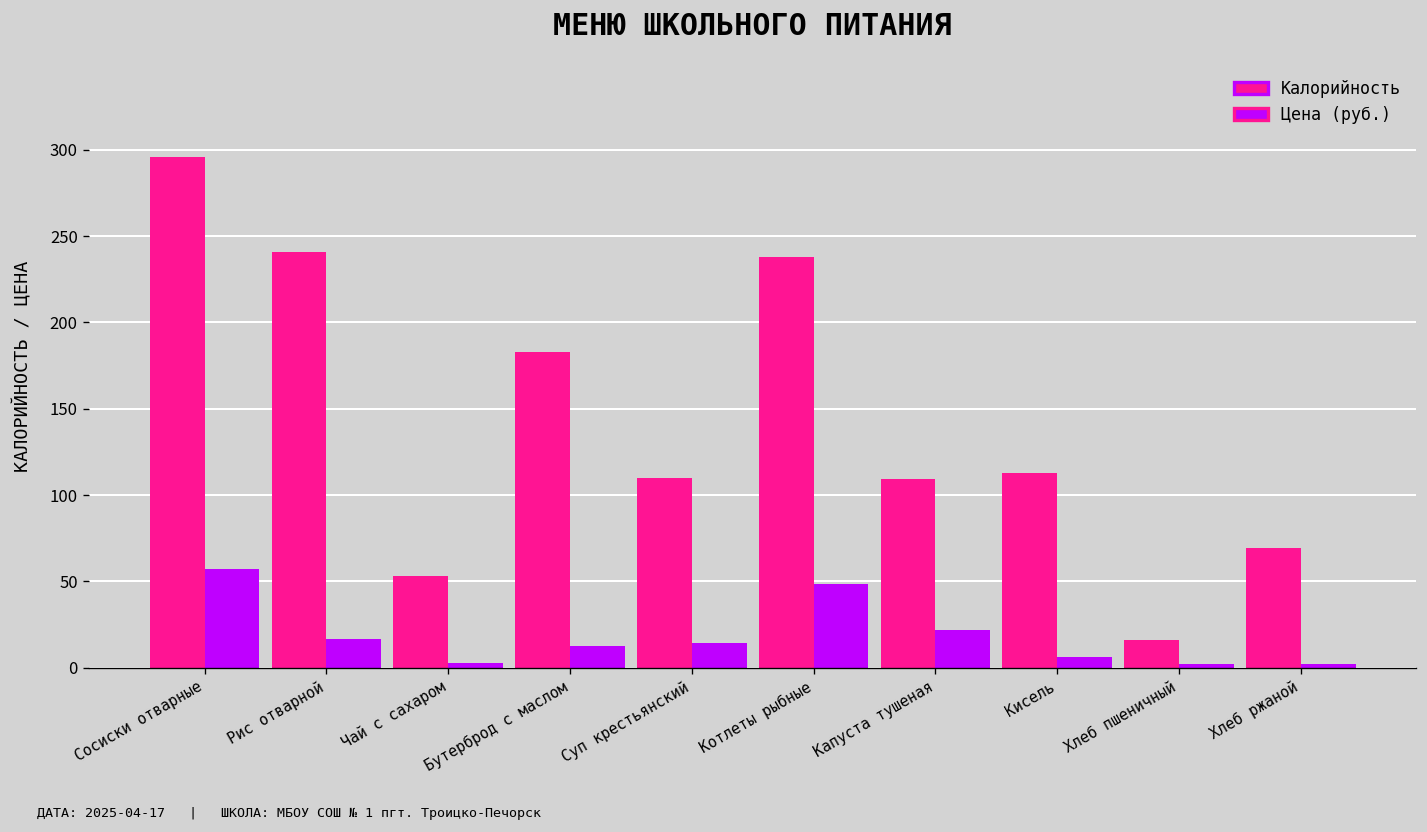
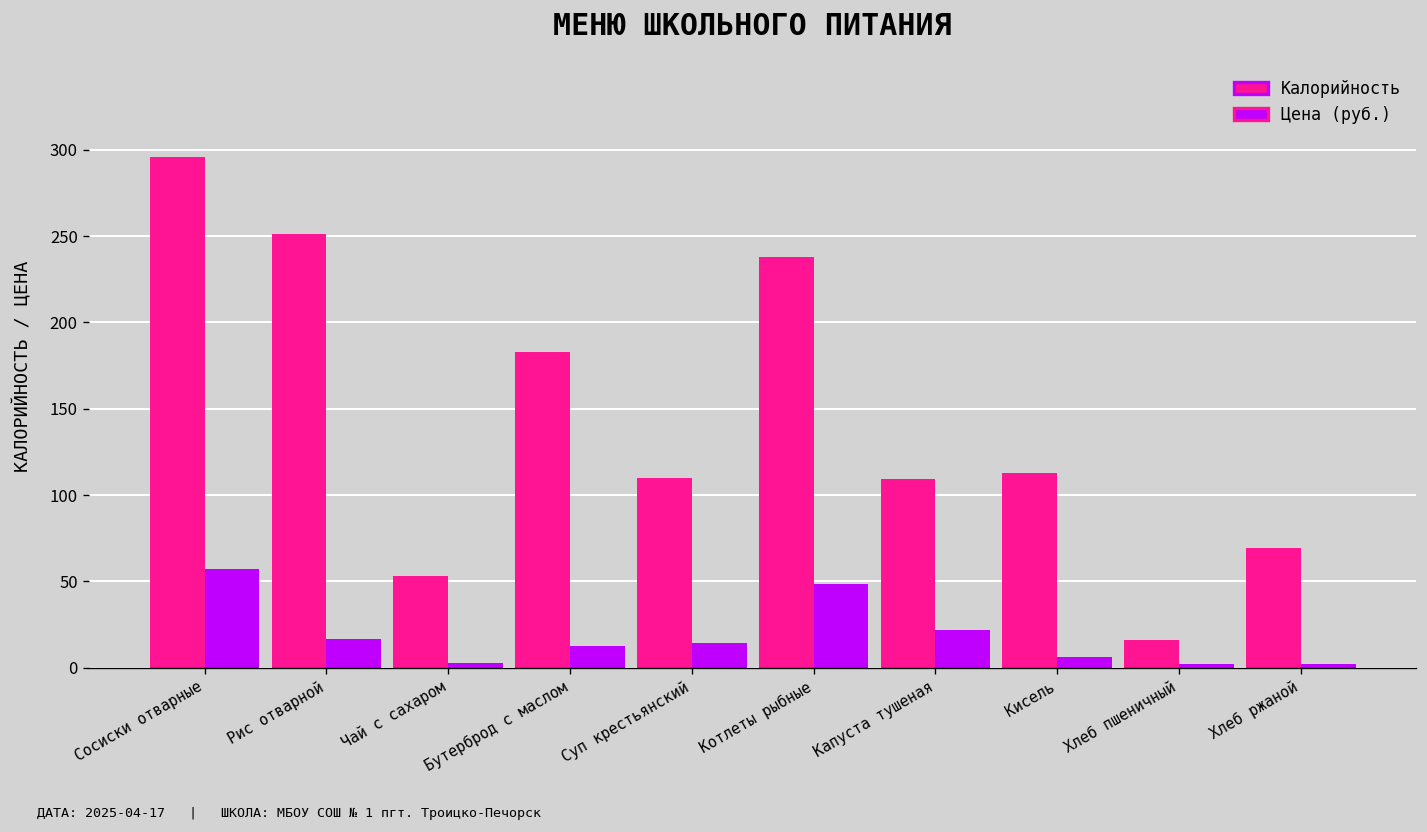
Калорийность, Рис отварной: 241 -> 251
